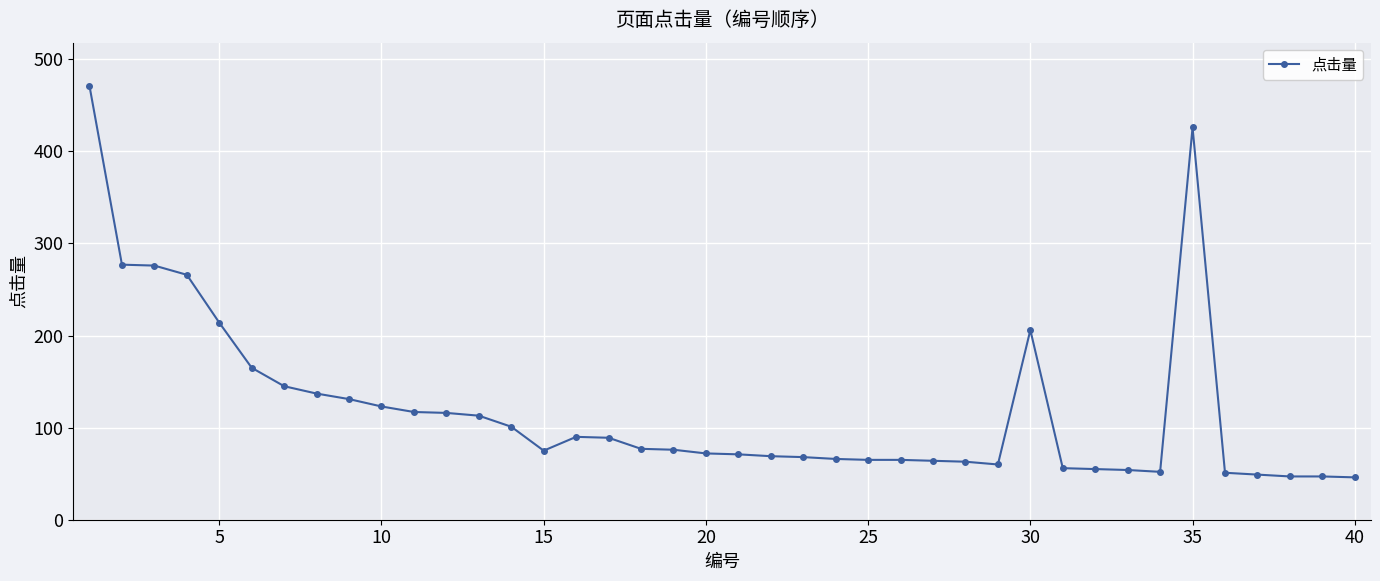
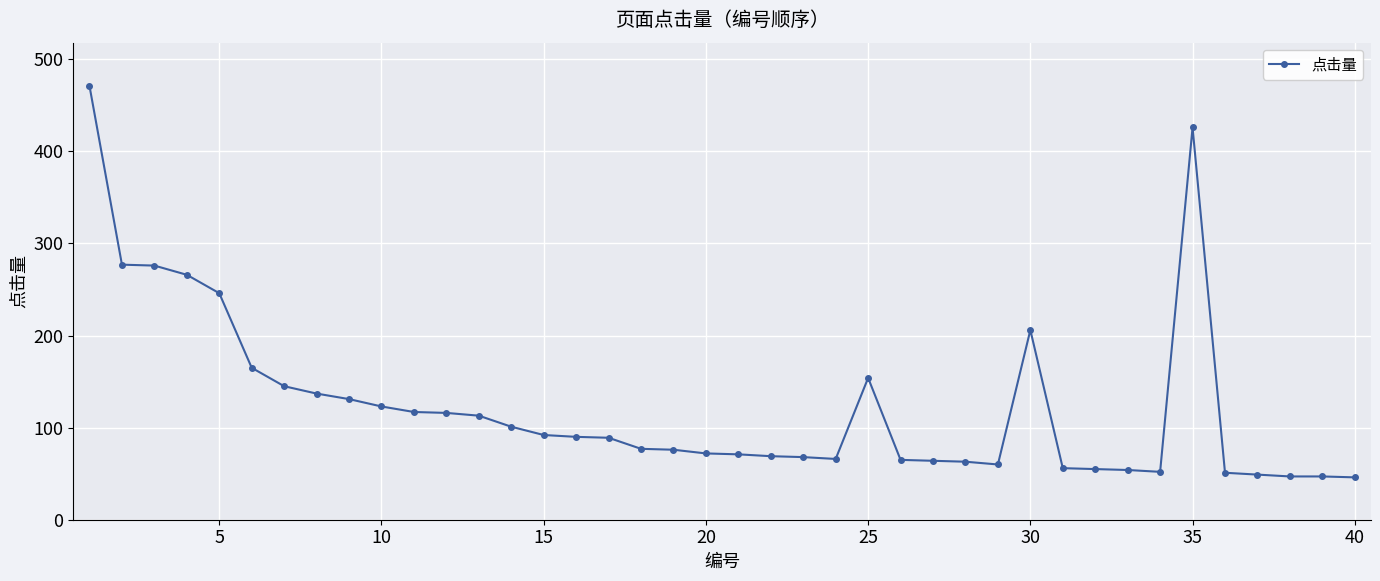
5: 210 -> 250
15: 80 -> 90
25: 70 -> 150
